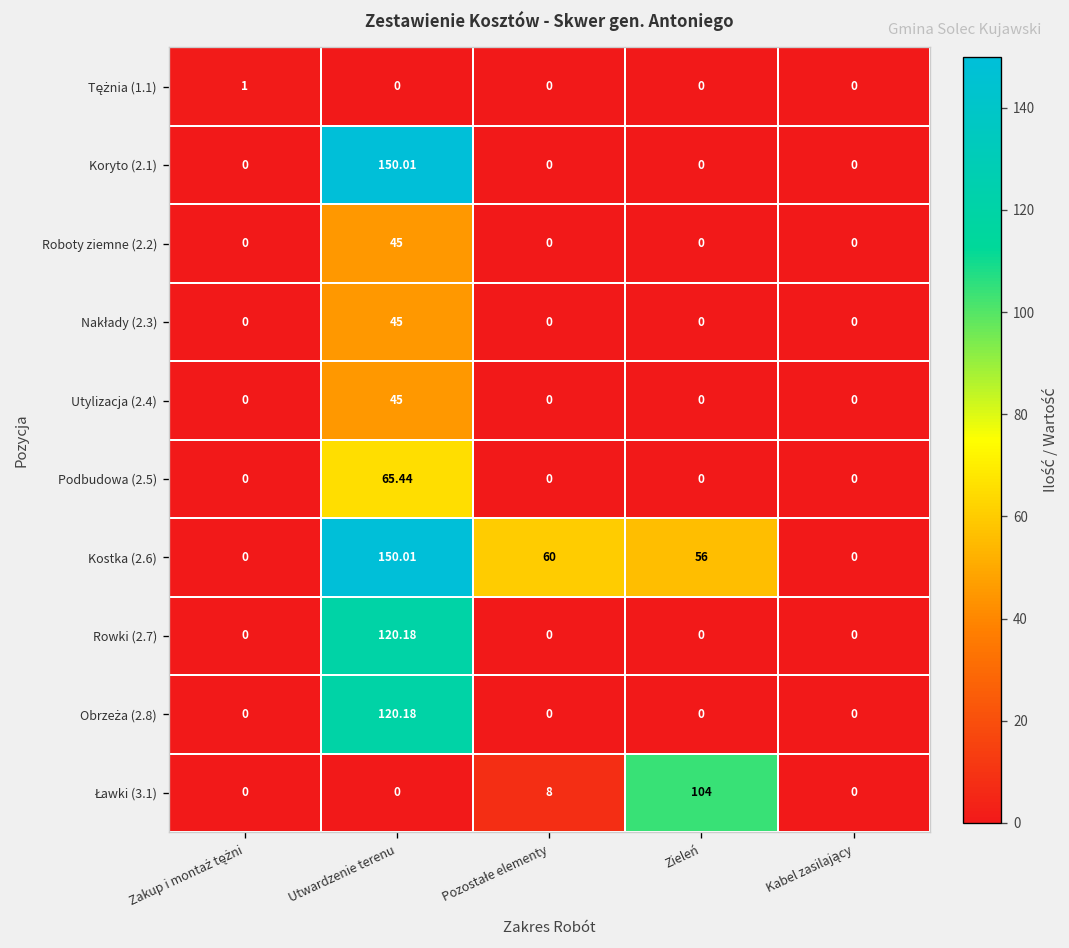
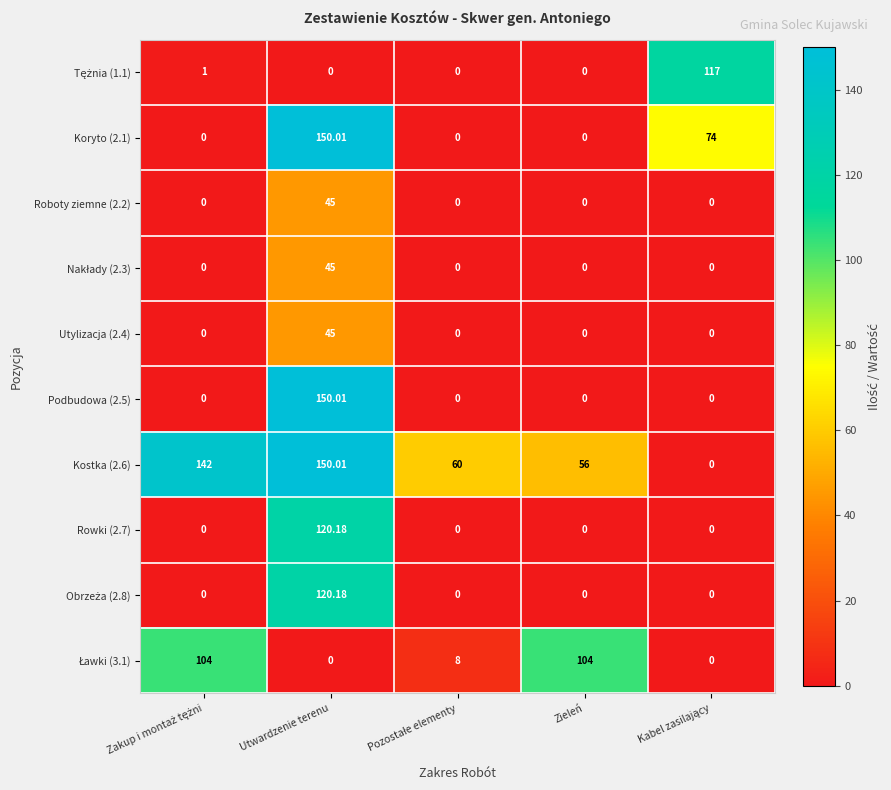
Tężnia (1.1), Kabel zasilający: 0 -> 117
Koryto (2.1), Kabel zasilający: 0 -> 74
Podbudowa (2.5), Utwardzenie terenu: 65.44 -> 150.01
Kostka (2.6), Zakup i montaż tężni: 0 -> 142
Ławki (3.1), Zakup i montaż tężni: 0 -> 104
